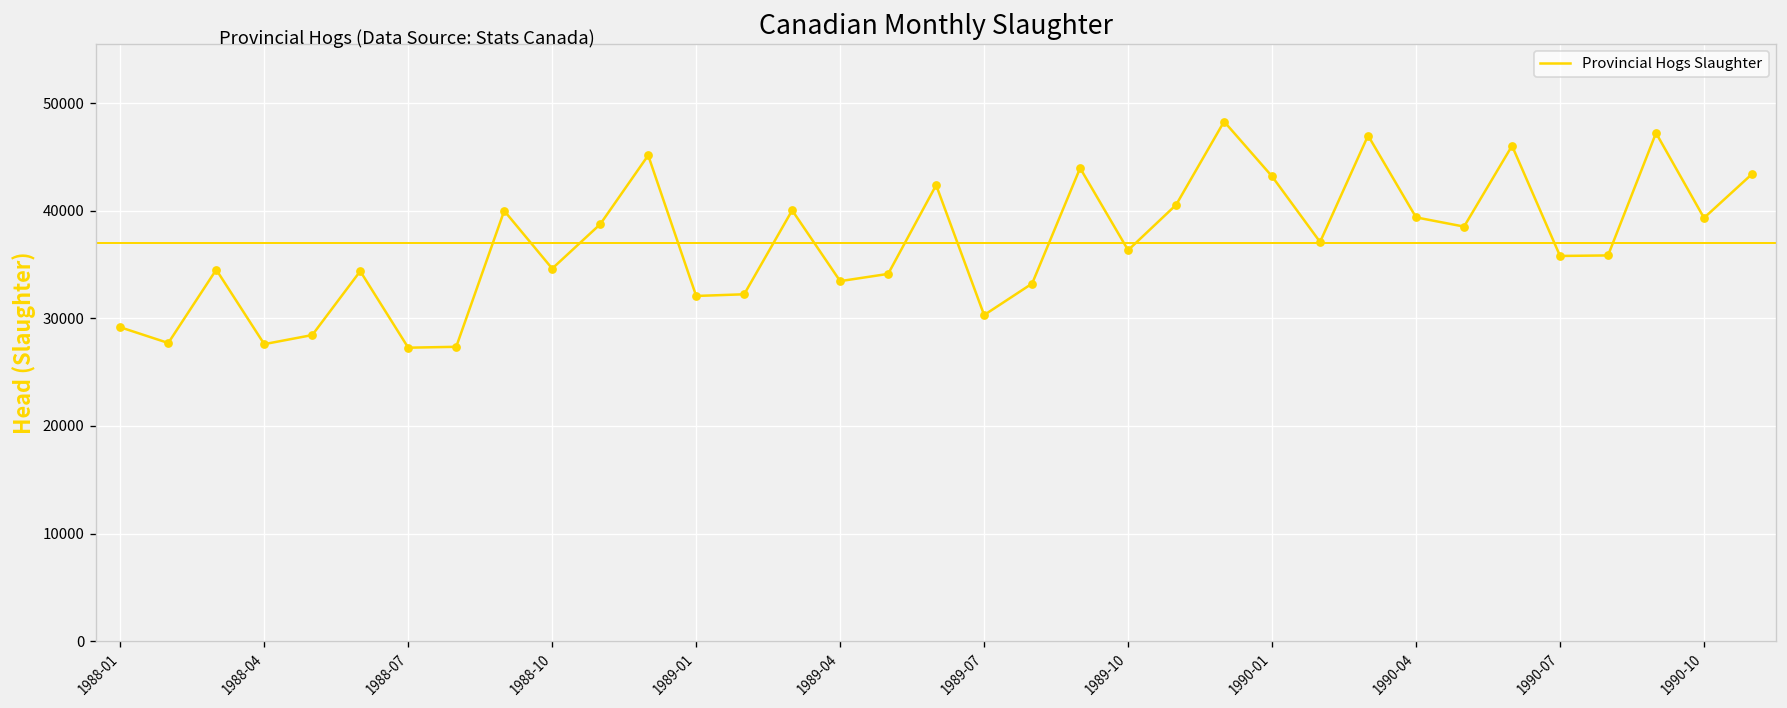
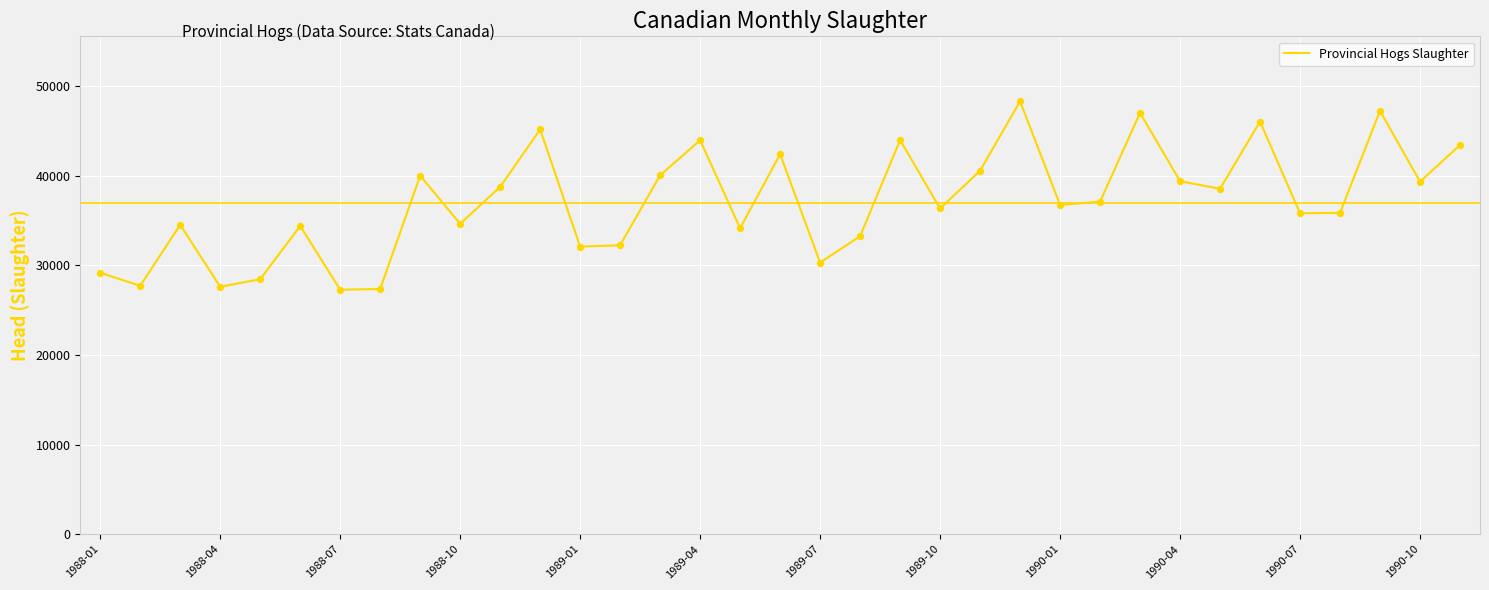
1989-04: 33000 -> 44000
1990-01: 43000 -> 37000
